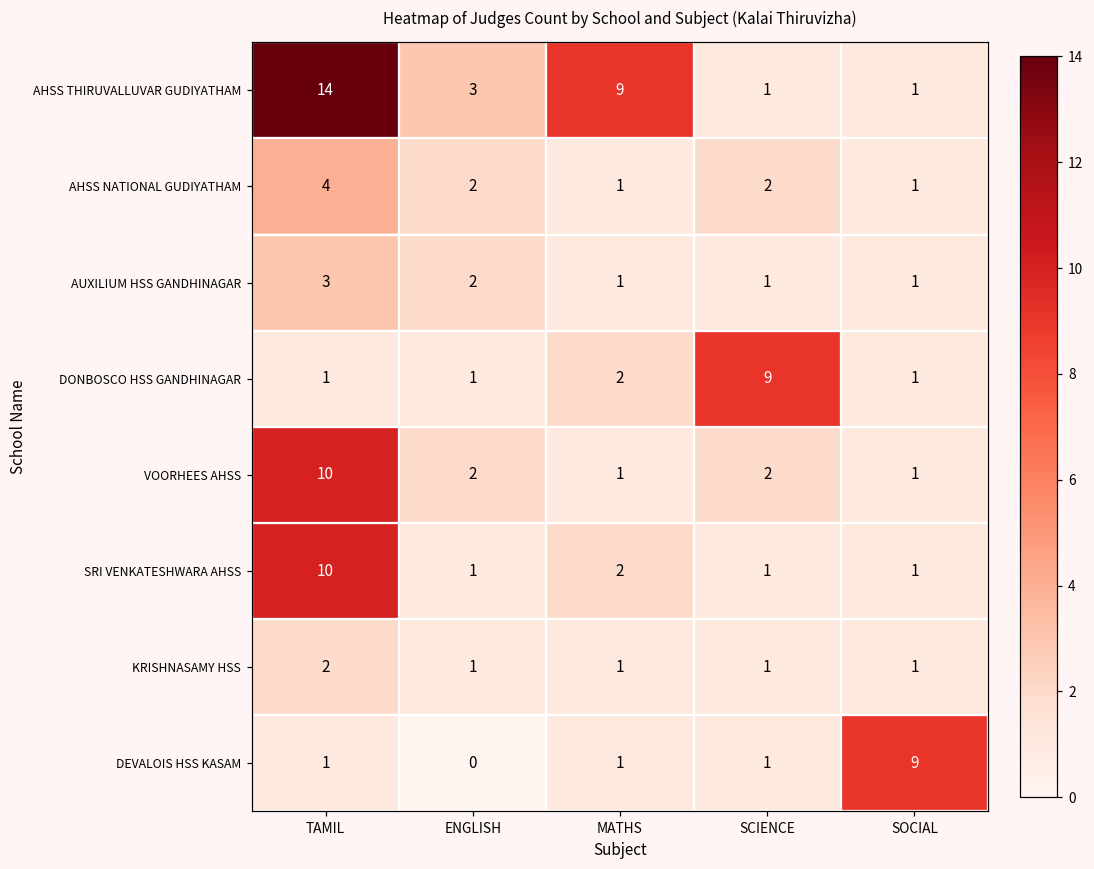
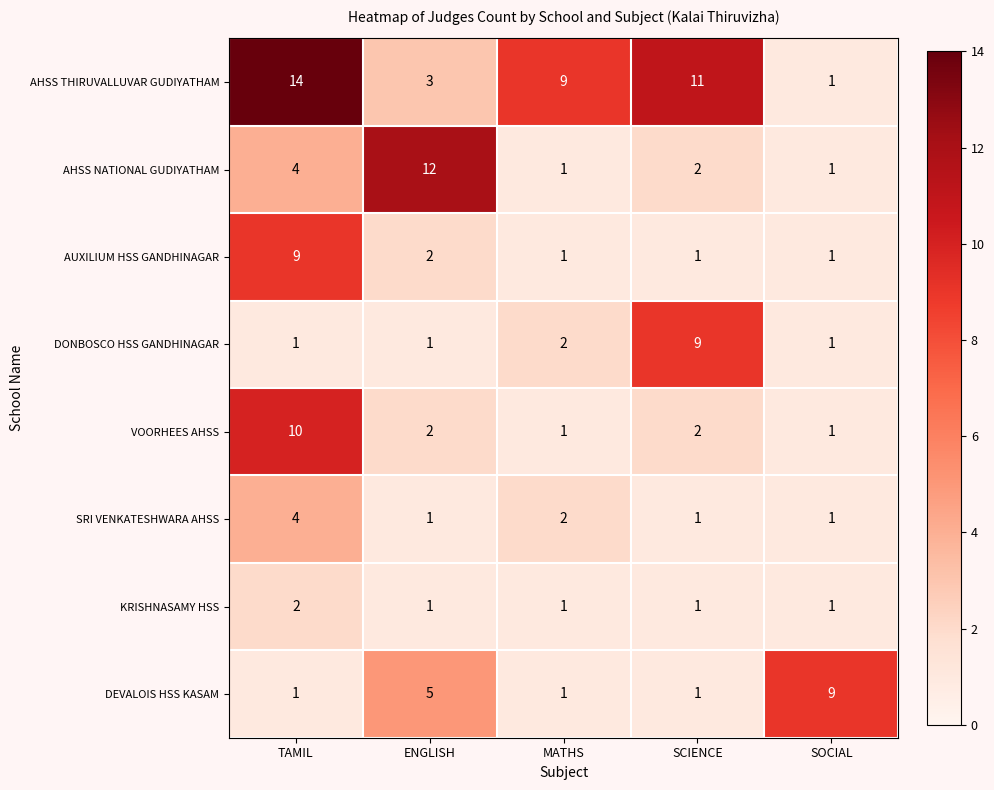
AHSS THIRUVALLUVAR GUDIYATHAM, SCIENCE: 1 -> 11
AHSS NATIONAL GUDIYATHAM, ENGLISH: 2 -> 12
AUXILIUM HSS GANDHINAGAR, TAMIL: 3 -> 9
SRI VENKATESHWARA AHSS, TAMIL: 10 -> 4
DEVALOIS HSS KASAM, ENGLISH: 0 -> 5
